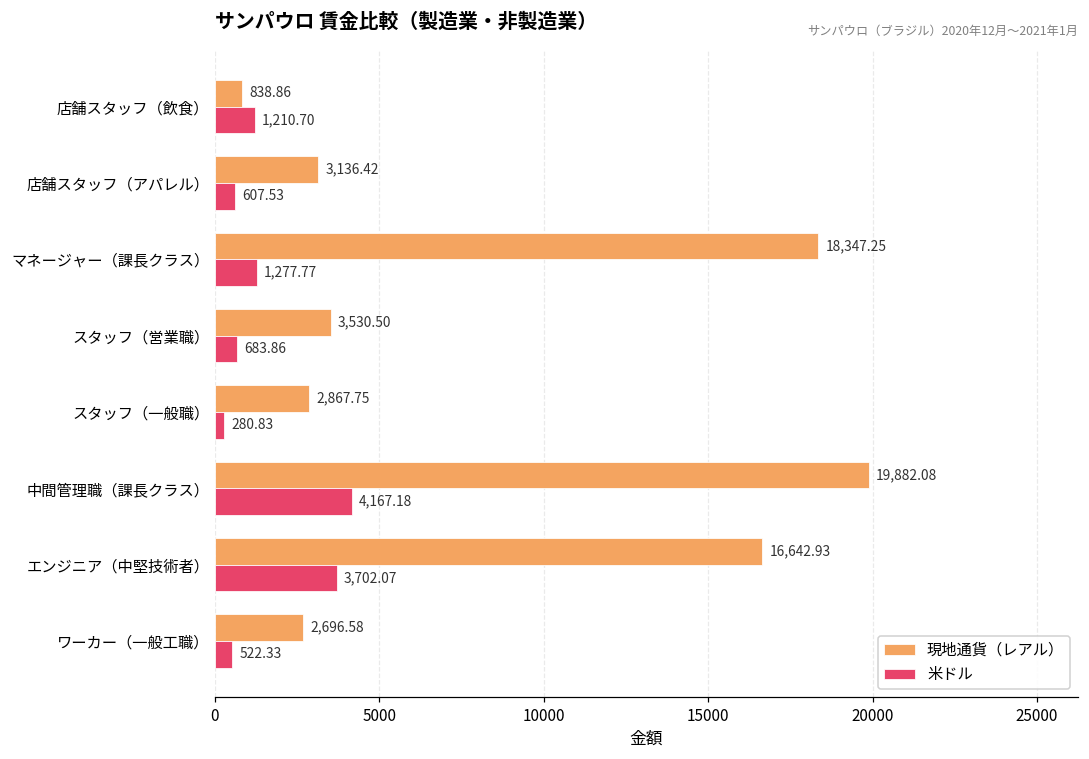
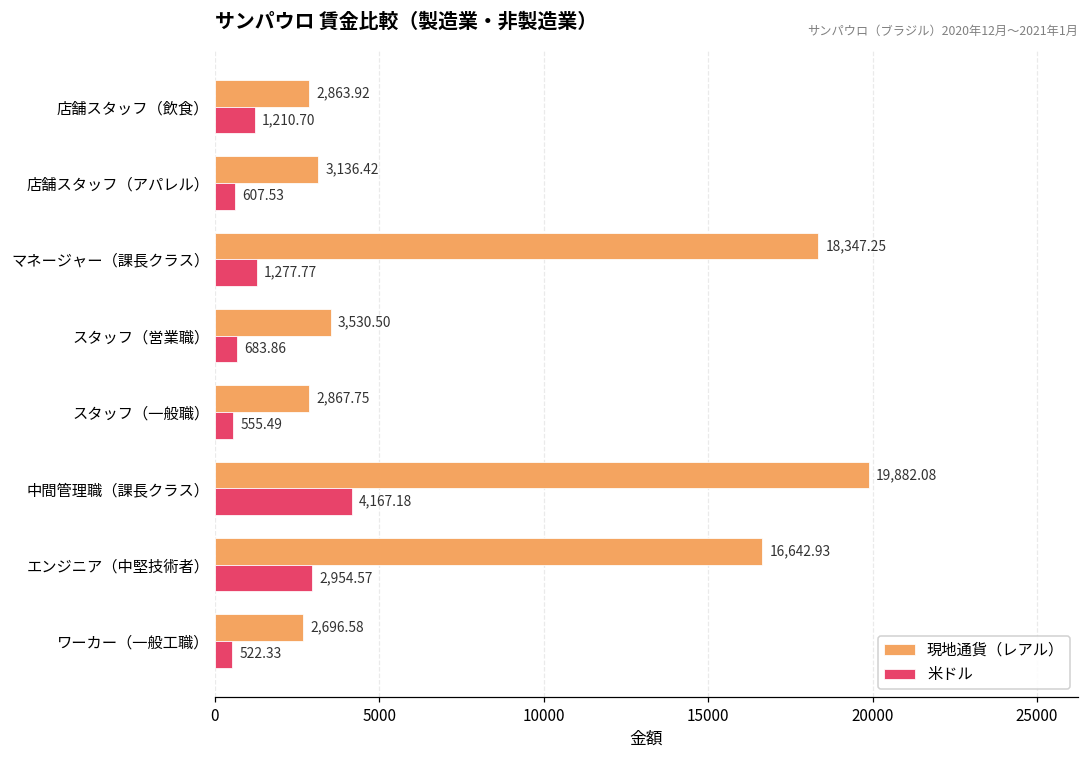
現地通貨（レアル）, 店舗スタッフ（飲食）: 838.86 -> 2,863.92
米ドル, スタッフ（一般職）: 280.83 -> 555.49
米ドル, エンジニア（中堅技術者）: 3,702.07 -> 2,954.57
